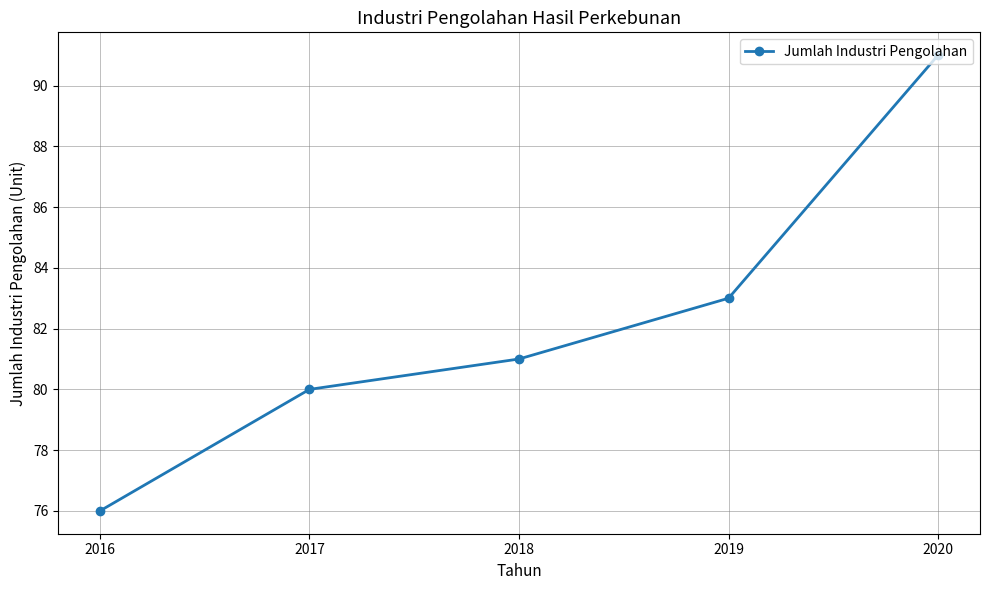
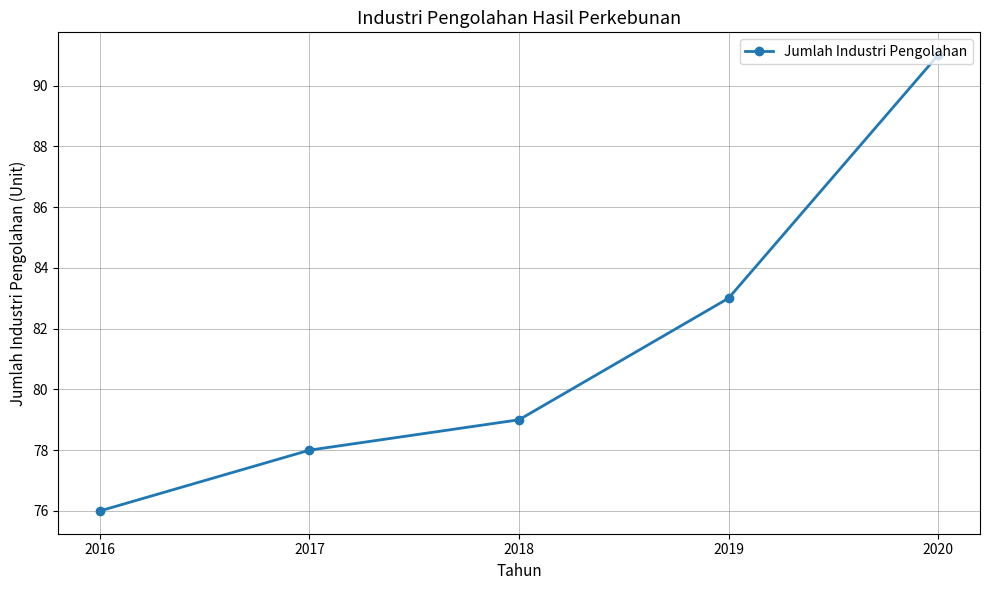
2017: 80 -> 78
2018: 81 -> 79
